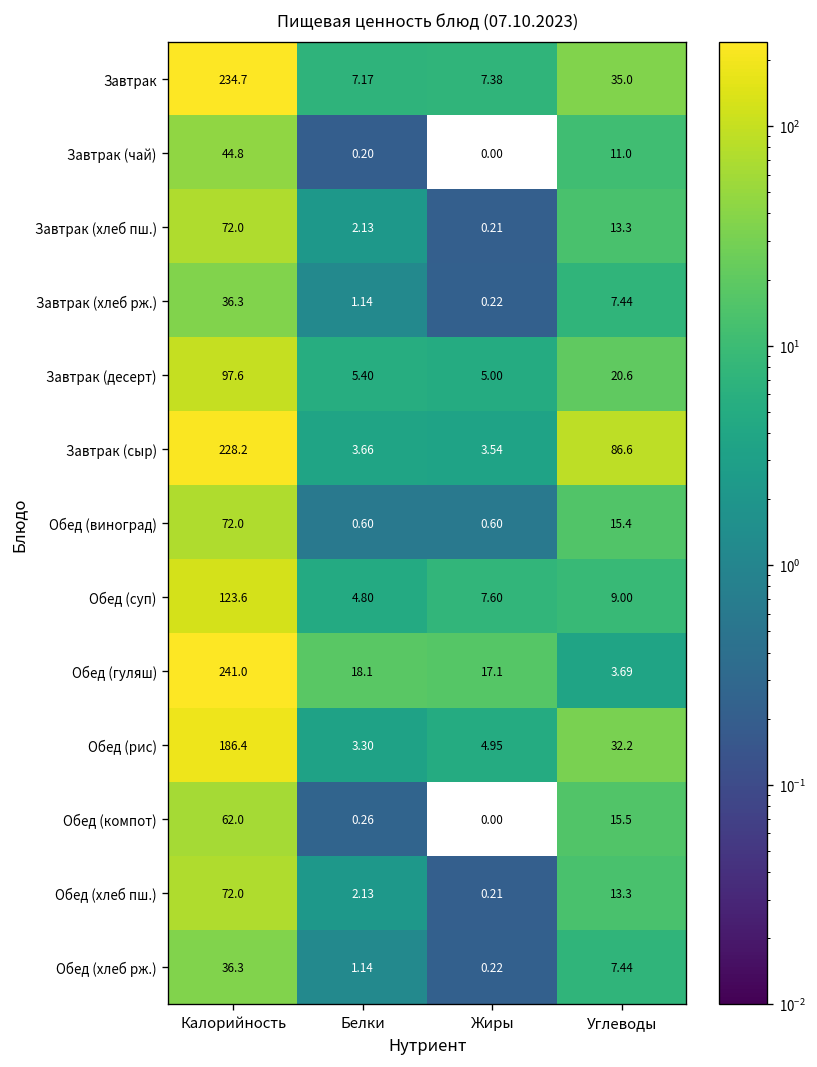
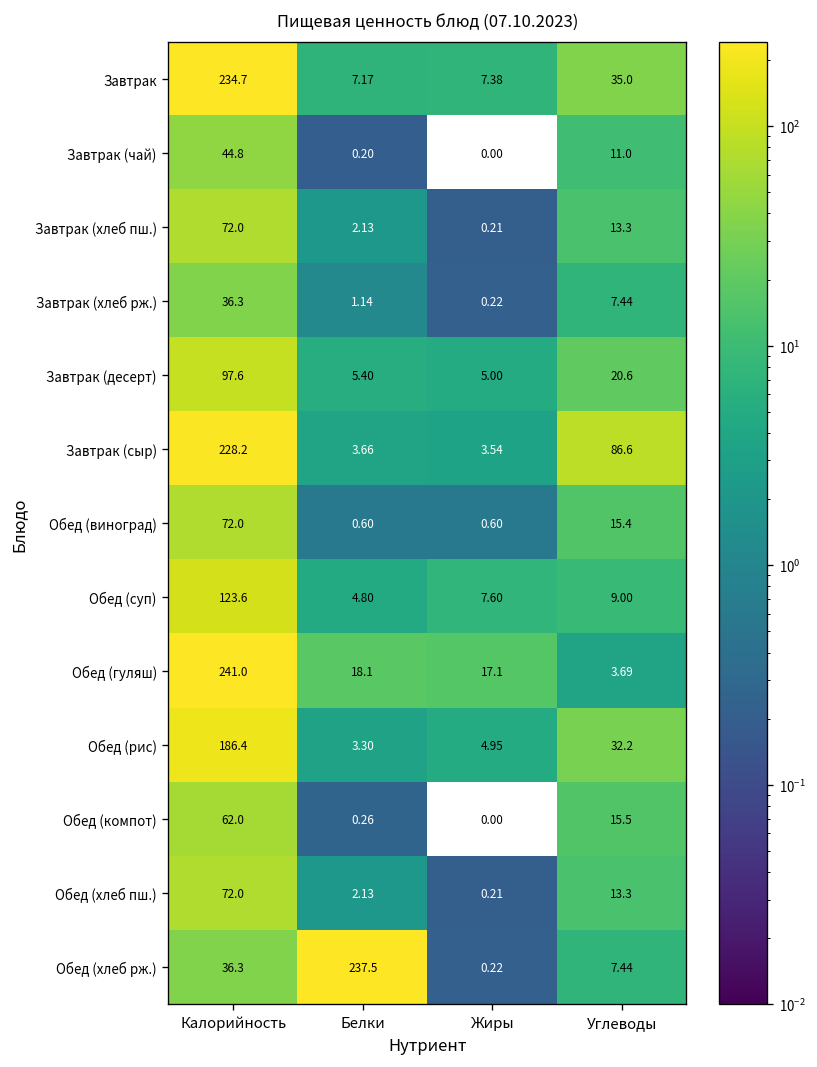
Обед (хлеб рж.), Белки: 1.14 -> 237.5
